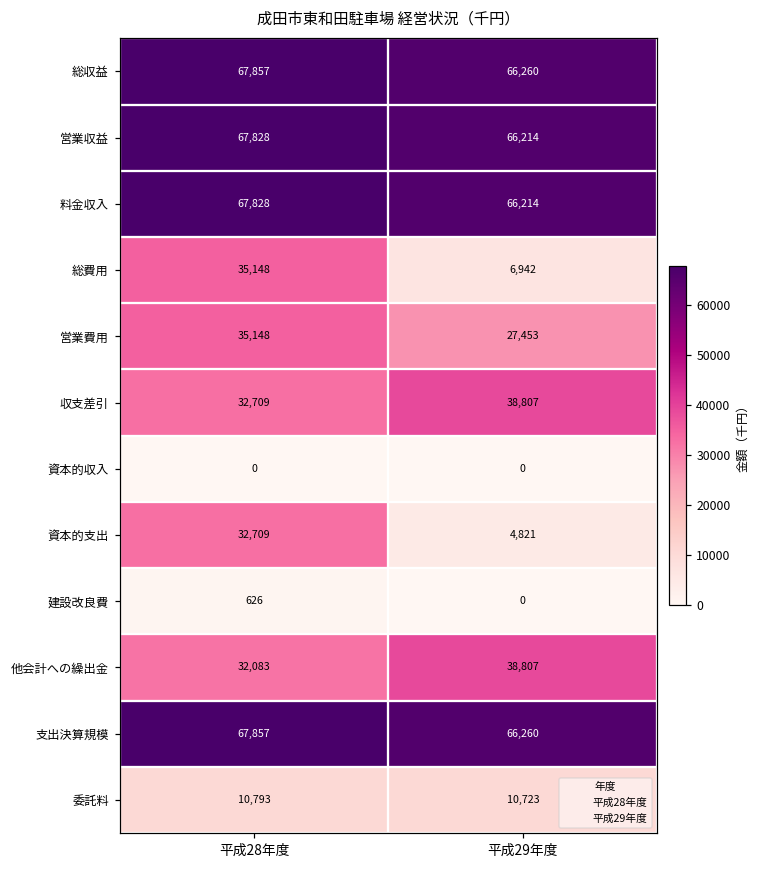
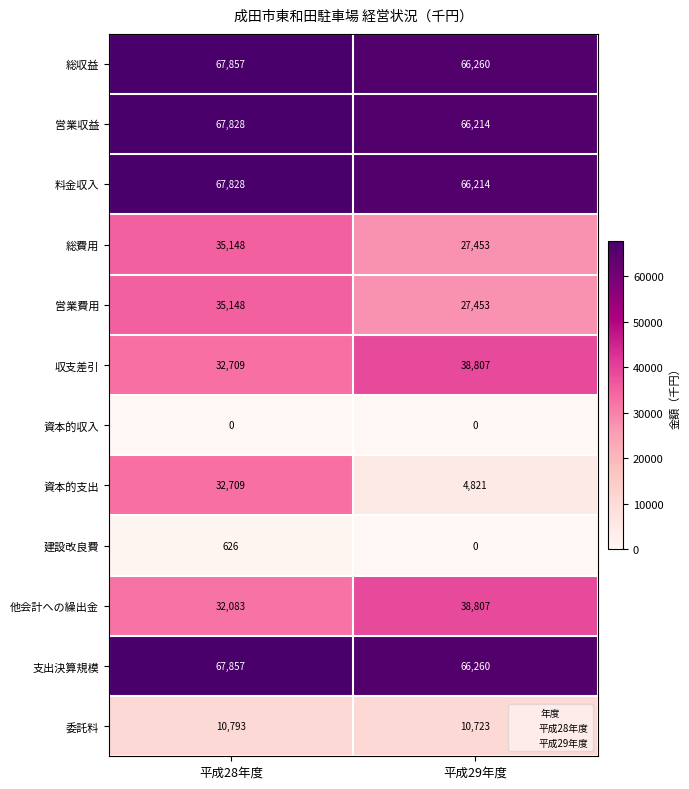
総費用, 平成29年度: 6,942 -> 27,453
